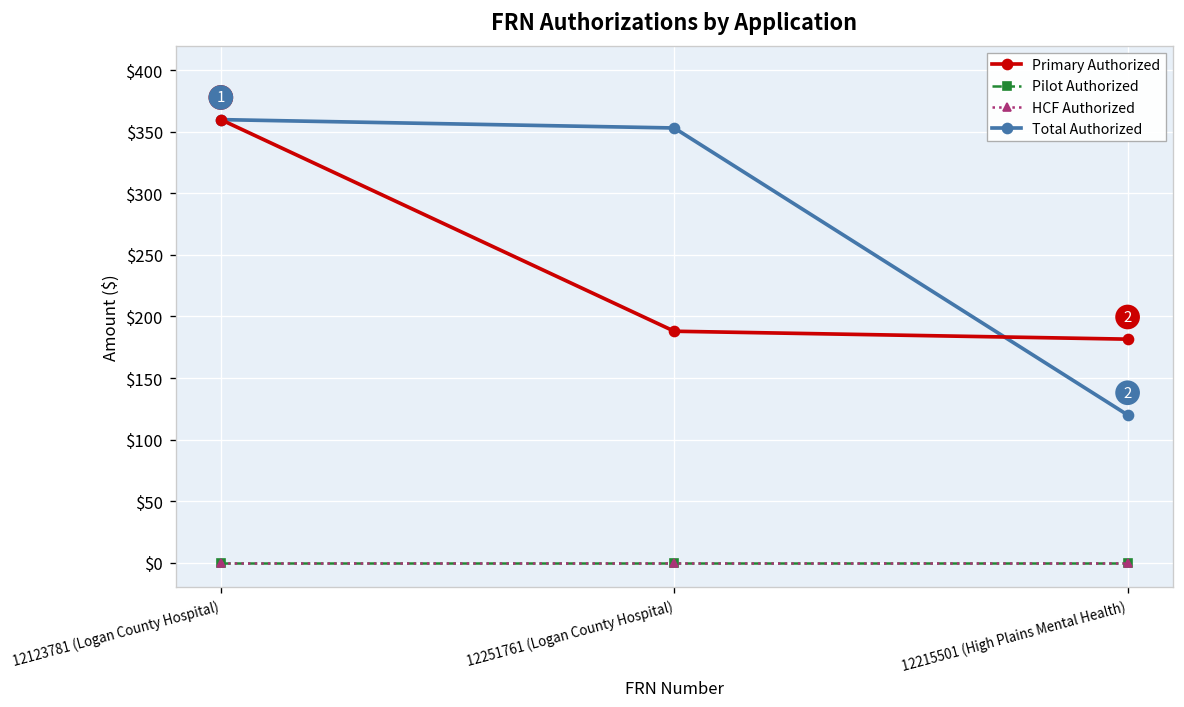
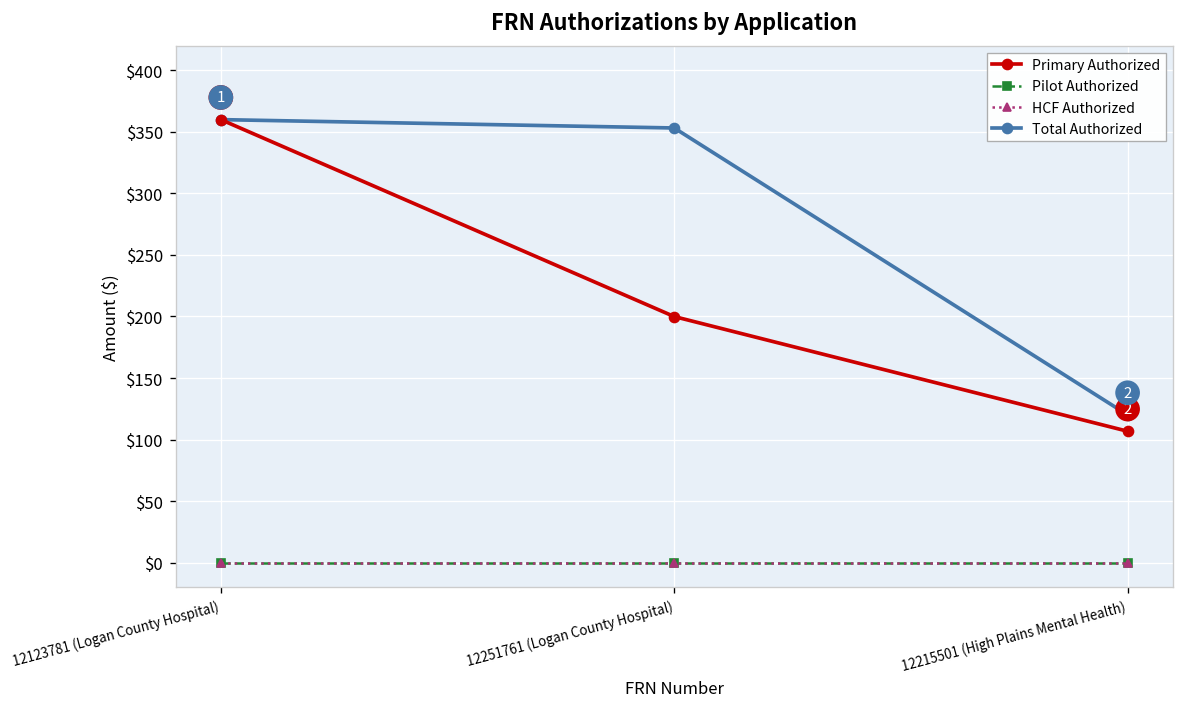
Primary Authorized, 12251761 (Logan County Hospital): $188 -> $200
Primary Authorized, 12215501 (High Plains Mental Health): $182 -> $107
